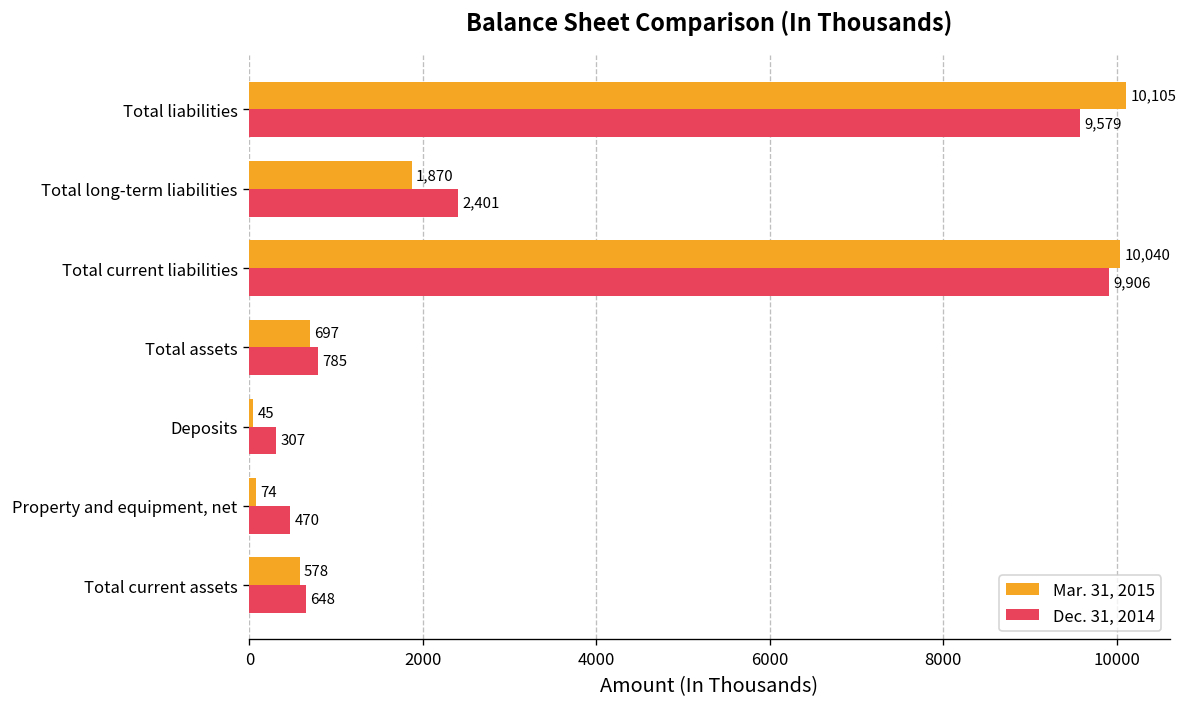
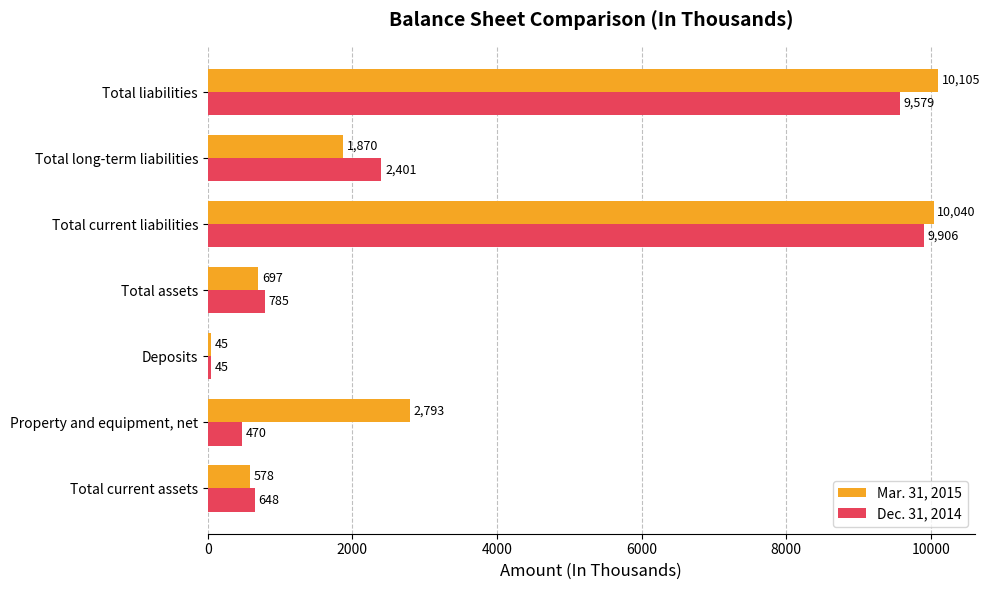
Dec. 31, 2014, Deposits: 307 -> 45
Mar. 31, 2015, Property and equipment, net: 74 -> 2,793
